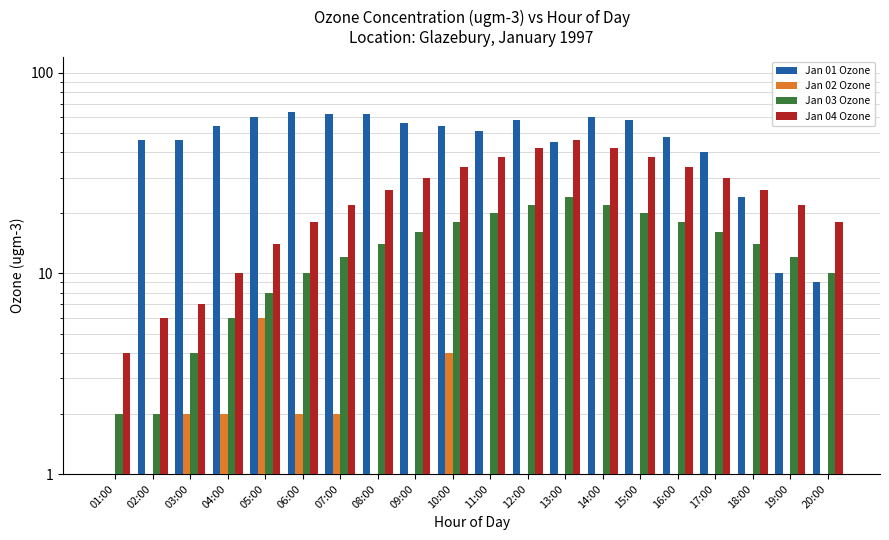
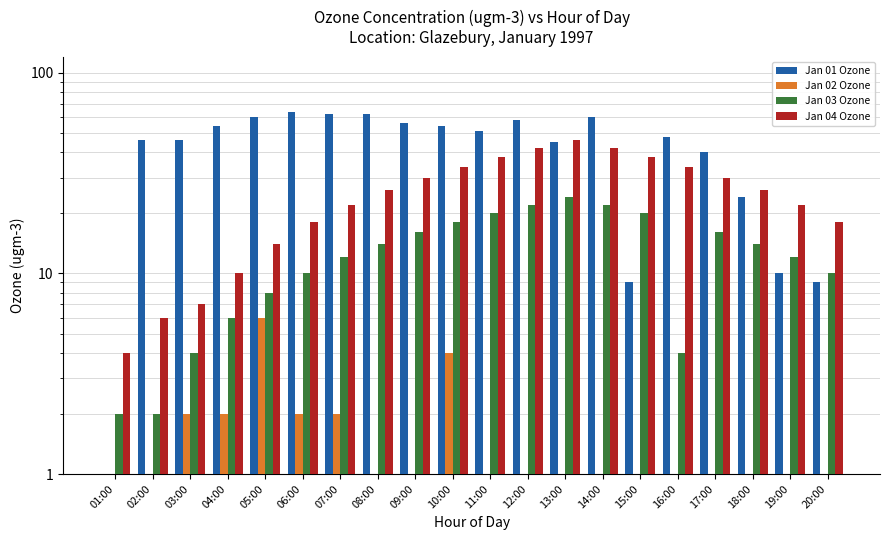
Jan 01 Ozone, 15:00: 58 -> 9
Jan 03 Ozone, 16:00: 18 -> 4
